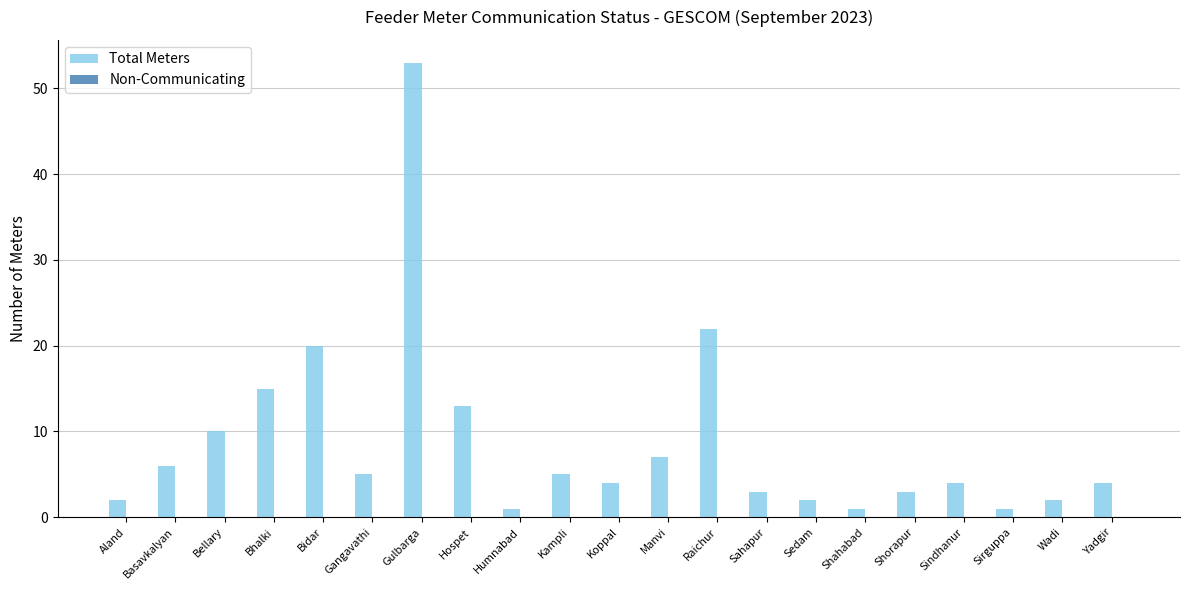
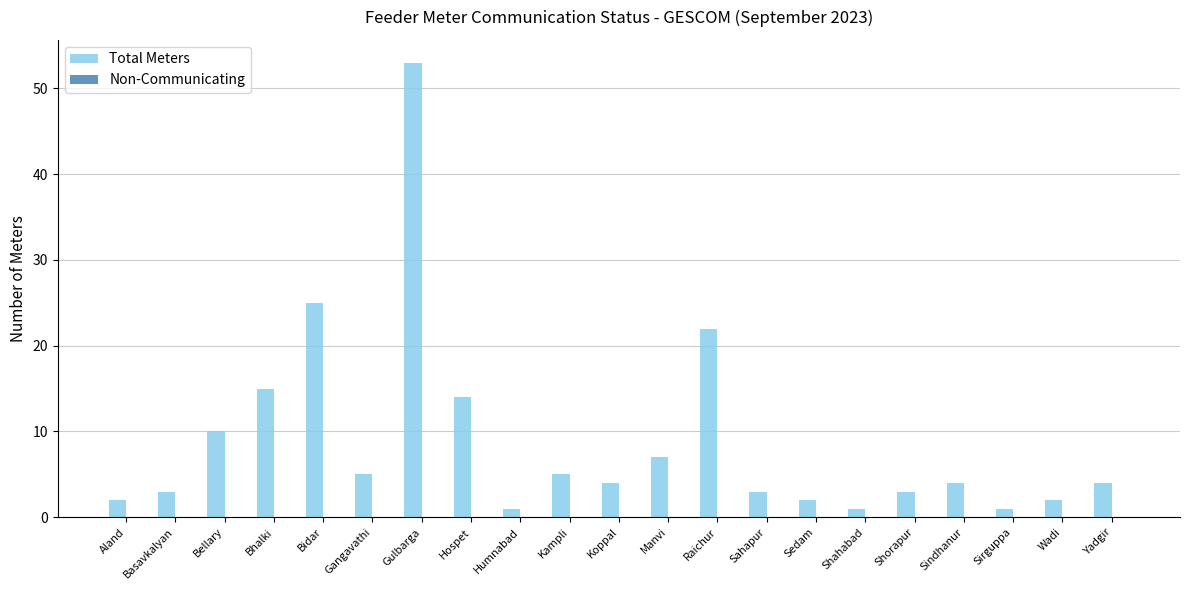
Total Meters, Basavkalyan: 6 -> 3
Total Meters, Bidar: 20 -> 25
Total Meters, Hospet: 13 -> 14
